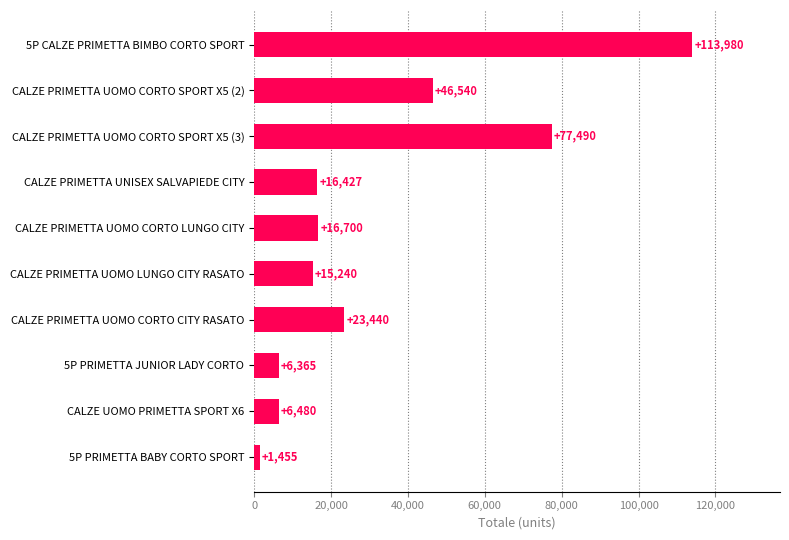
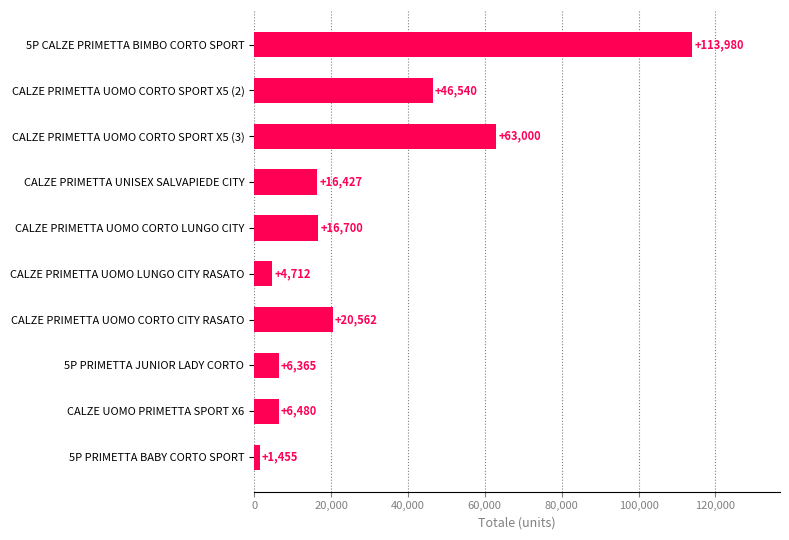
CALZE PRIMETTA UOMO CORTO SPORT X5 (3): +77,490 -> +63,000
CALZE PRIMETTA UOMO LUNGO CITY RASATO: +15,240 -> +4,712
CALZE PRIMETTA UOMO CORTO CITY RASATO: +23,440 -> +20,562
